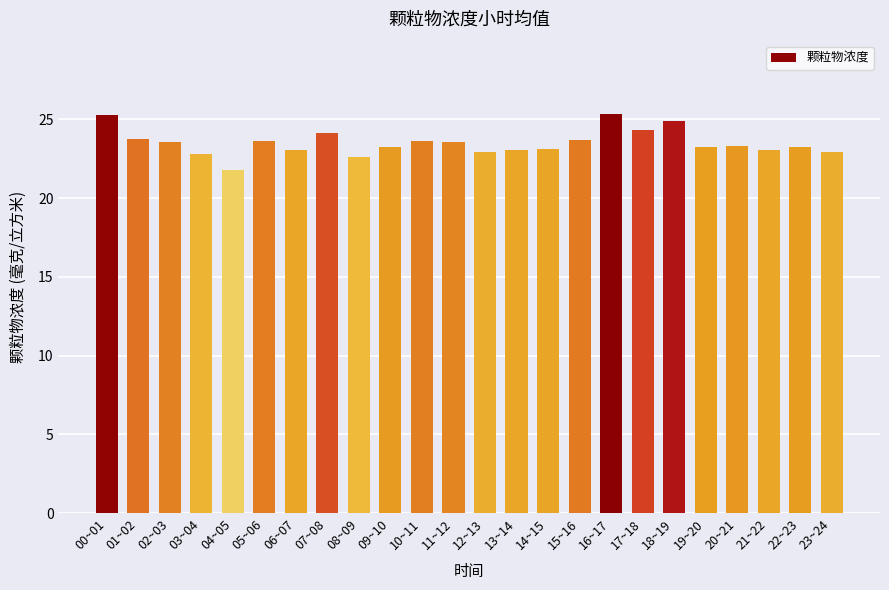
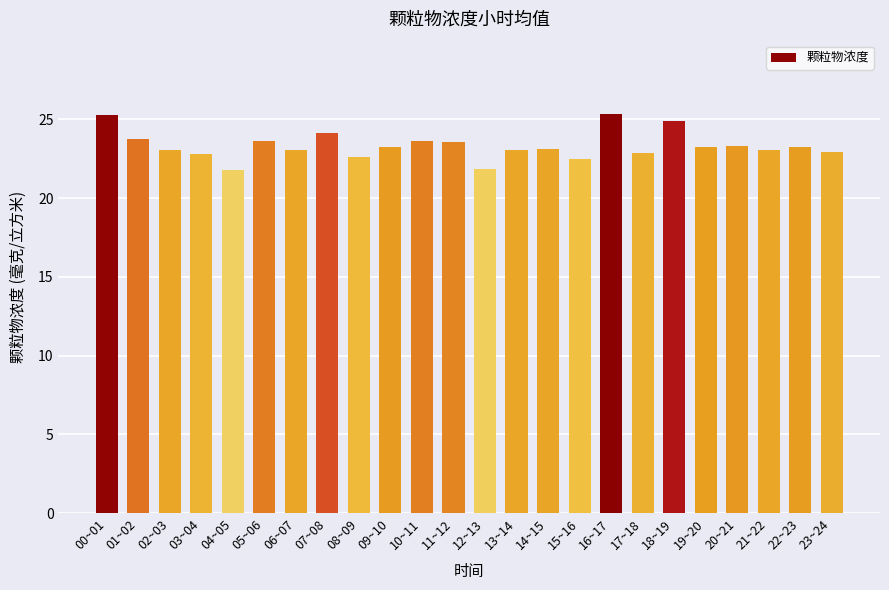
02~03: 23.6 -> 23.1
12~13: 22.9 -> 21.9
15~16: 23.7 -> 22.5
17~18: 24.3 -> 22.9
